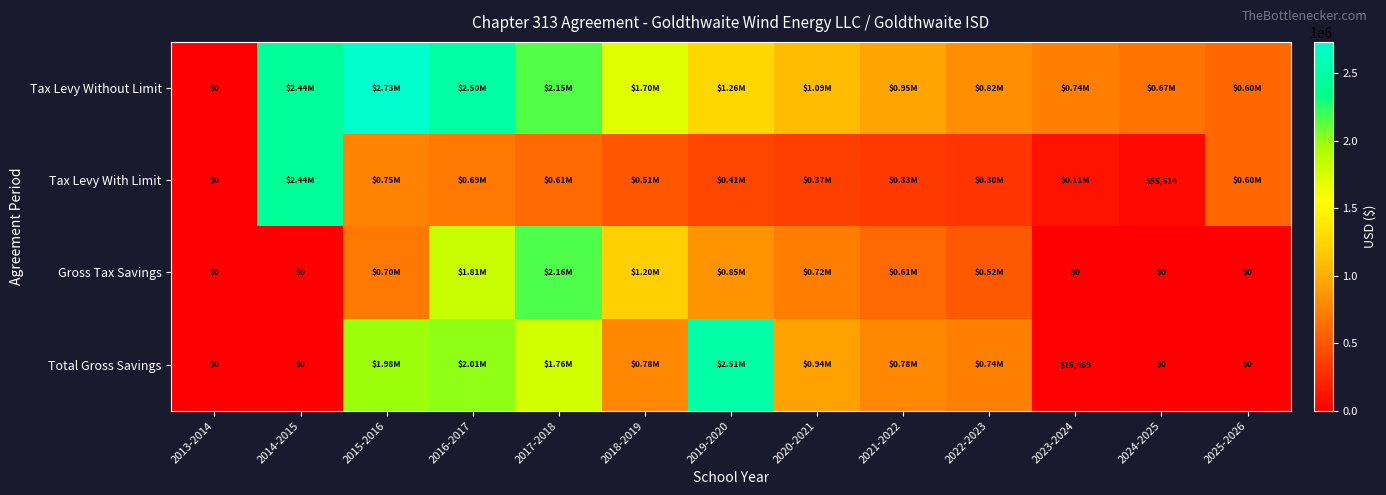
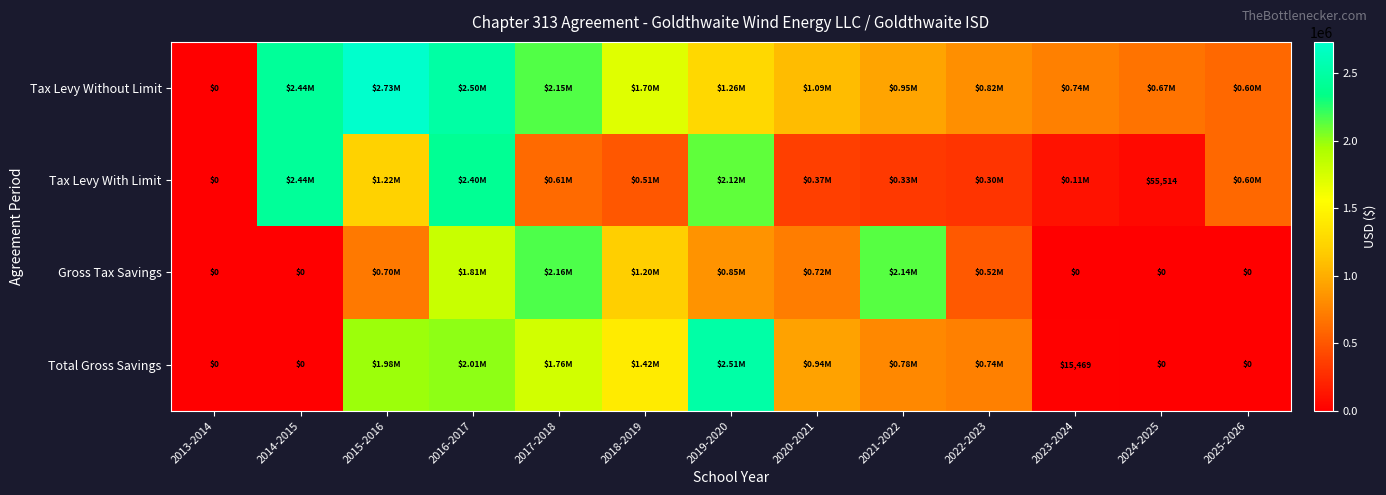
Tax Levy With Limit, 2015-2016: $0.75M -> $1.22M
Tax Levy With Limit, 2016-2017: $0.69M -> $2.40M
Tax Levy With Limit, 2019-2020: $0.41M -> $2.12M
Gross Tax Savings, 2021-2022: $0.61M -> $2.14M
Total Gross Savings, 2018-2019: $0.78M -> $1.42M
